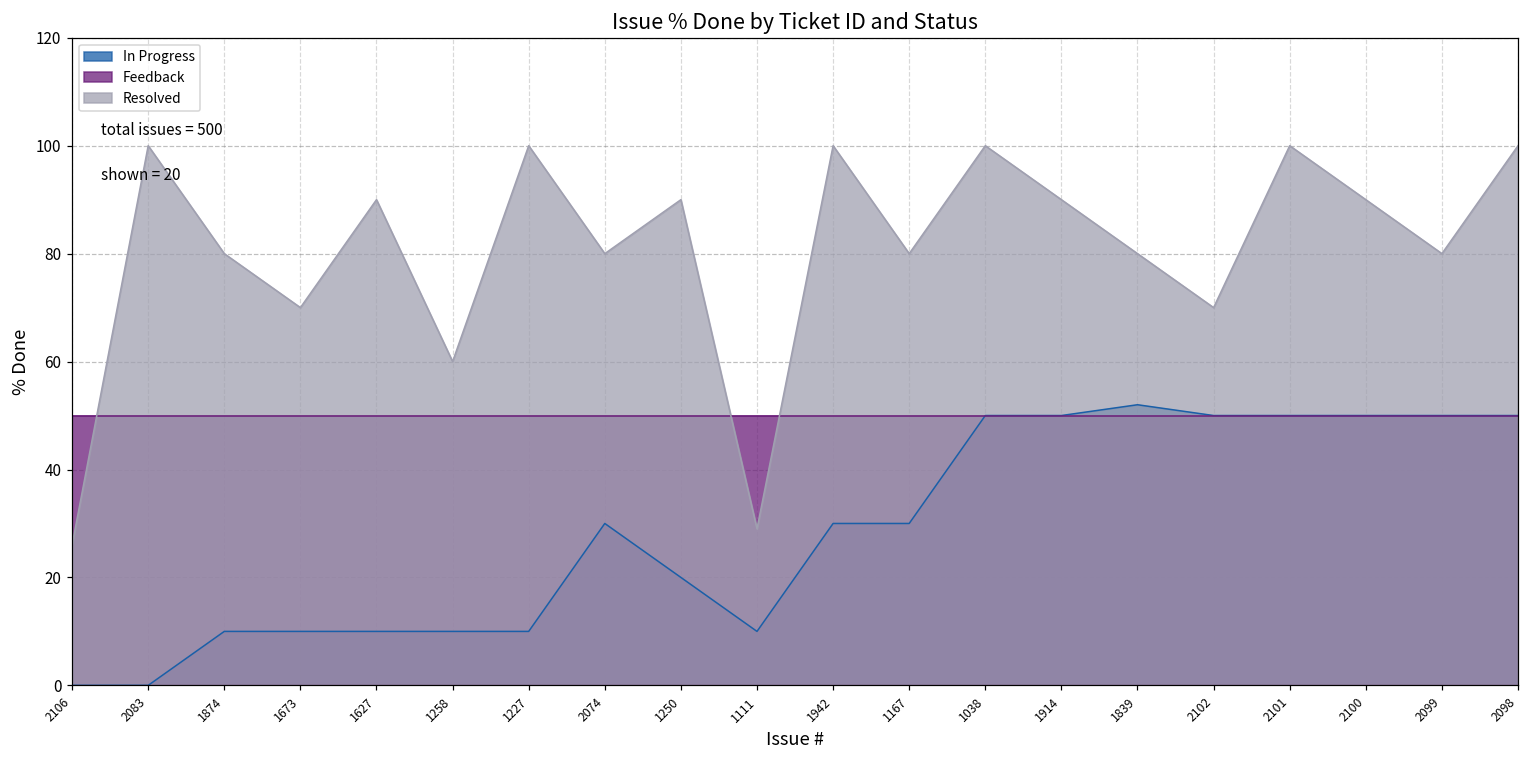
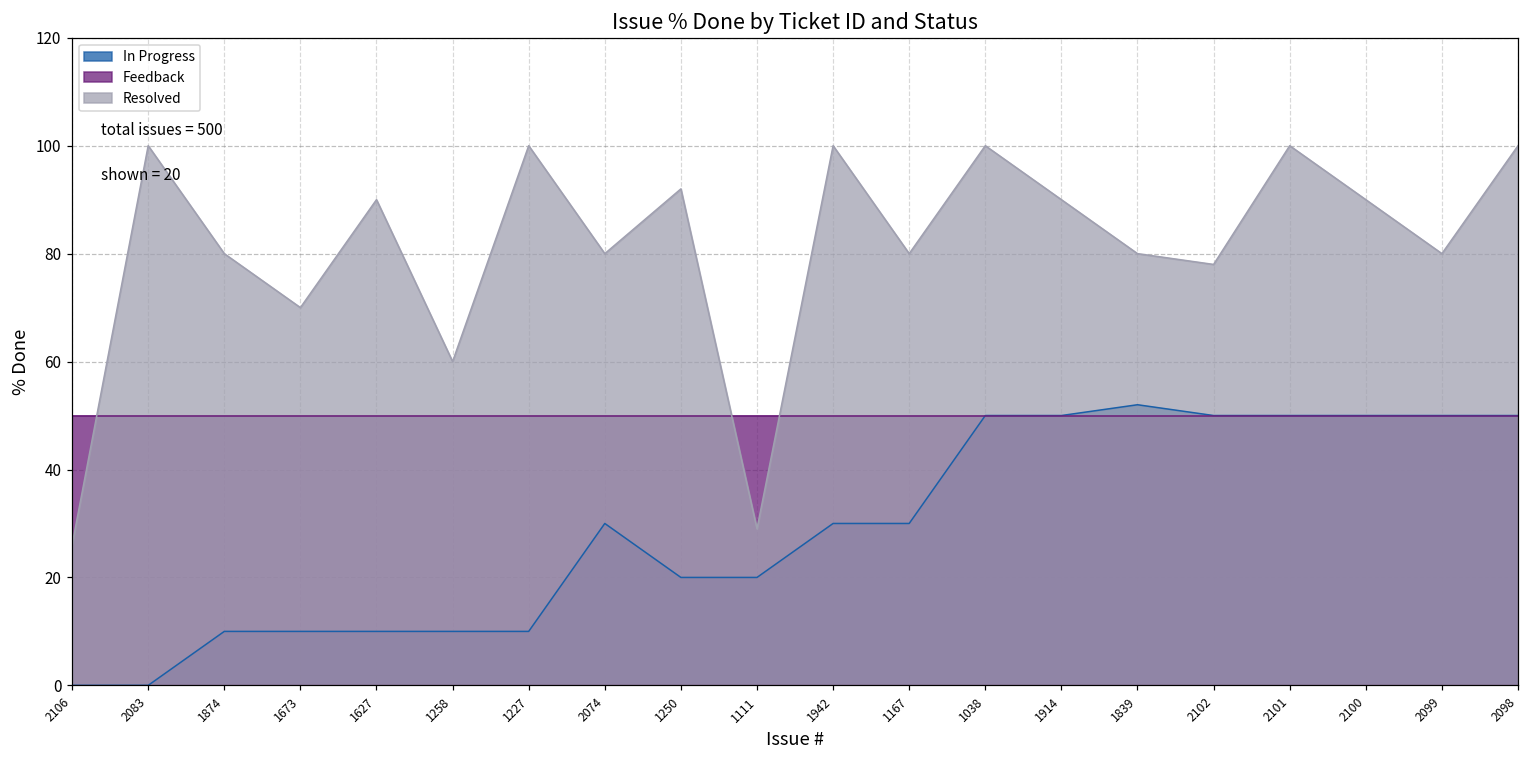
Resolved, 1250: 90 -> 92
In Progress, 1111: 10 -> 20
Resolved, 2102: 70 -> 78
